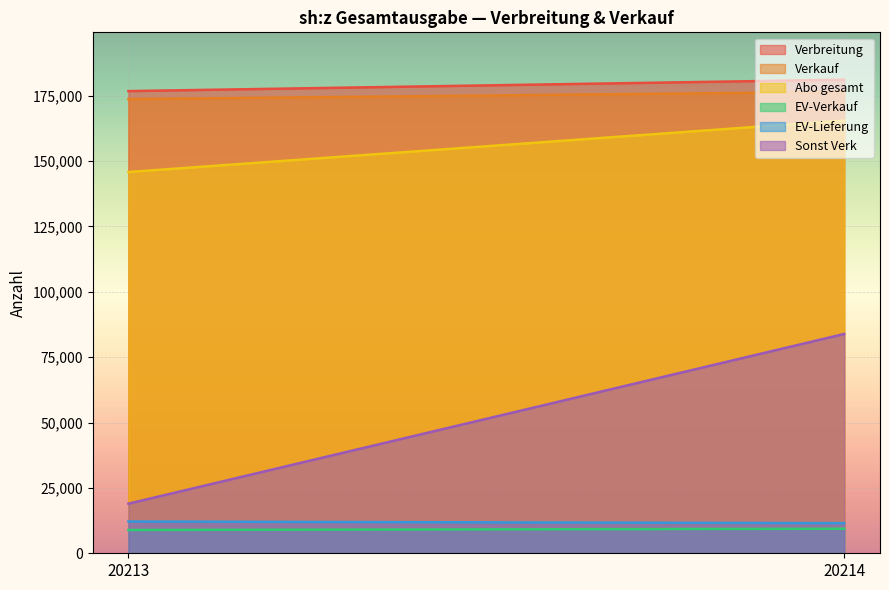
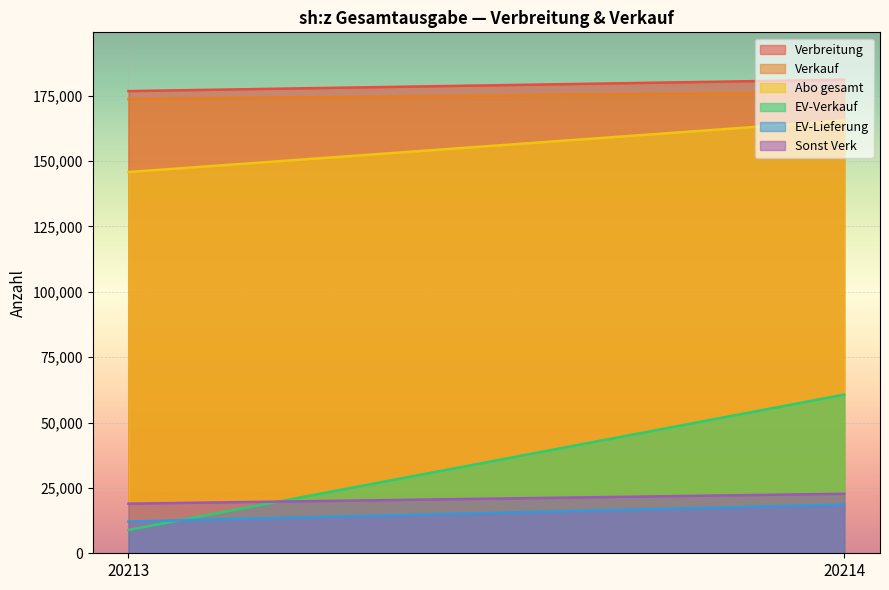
EV-Verkauf, 20214: 9,000 -> 61,000
EV-Lieferung, 20214: 12,000 -> 19,000
Sonst Verk, 20214: 84,000 -> 23,000
